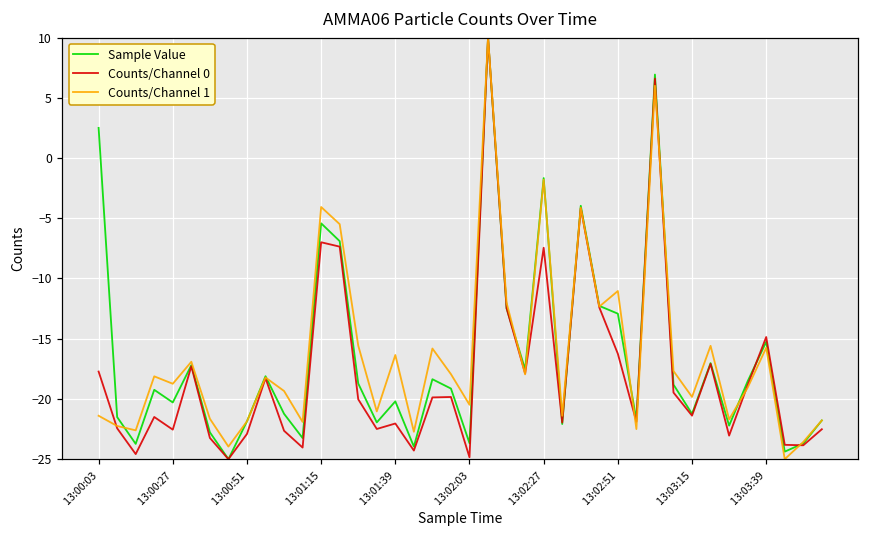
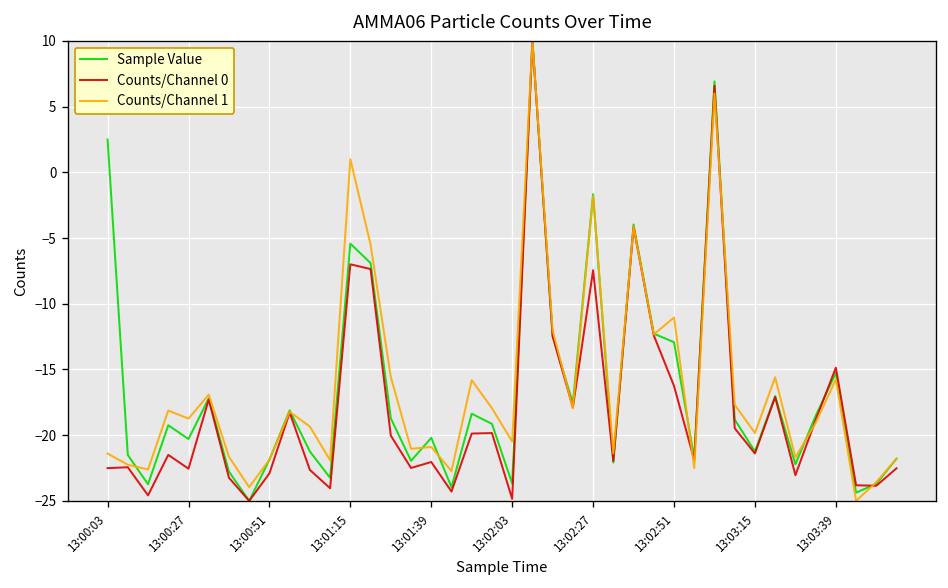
Counts/Channel 0, 13:00:03: -17.7 -> -22.5
Counts/Channel 1, 13:01:15: -4.1 -> 1.0
Counts/Channel 1, 13:01:39: -16.4 -> -20.9
